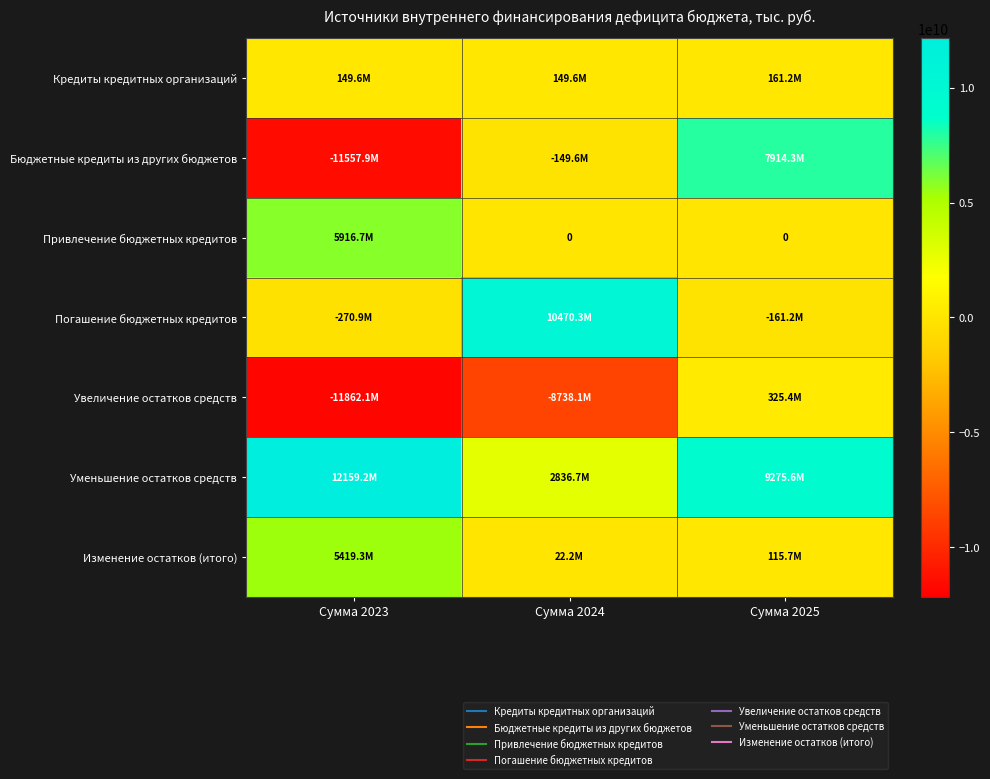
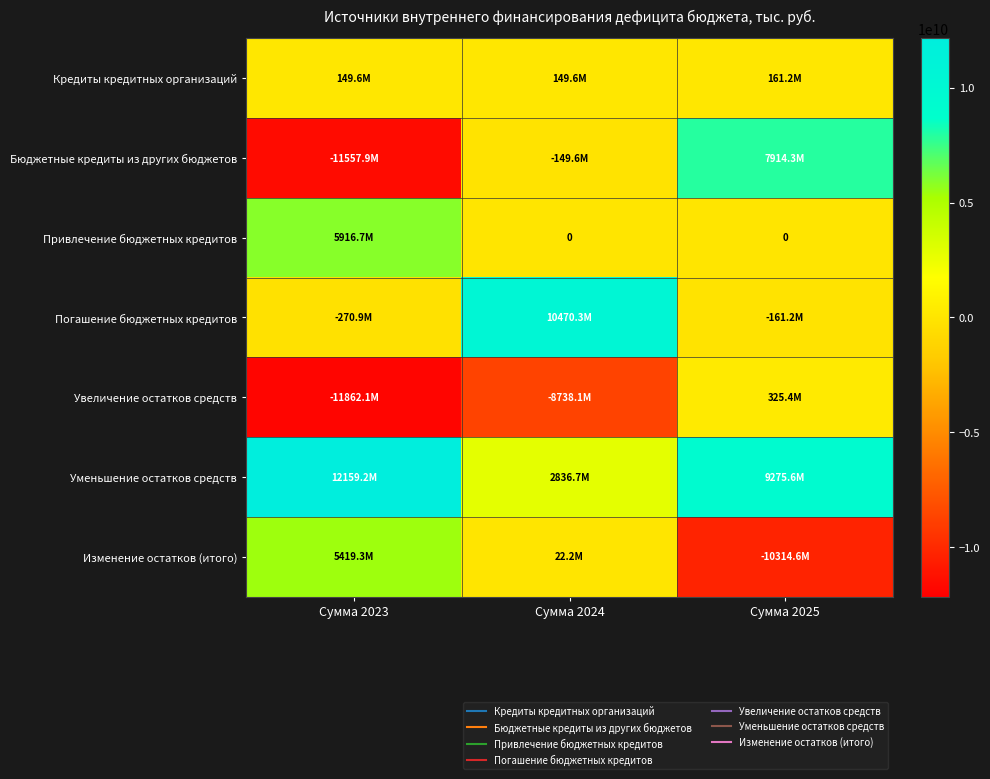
Изменение остатков (итого), Сумма 2025: 115.7M -> -10314.6M
